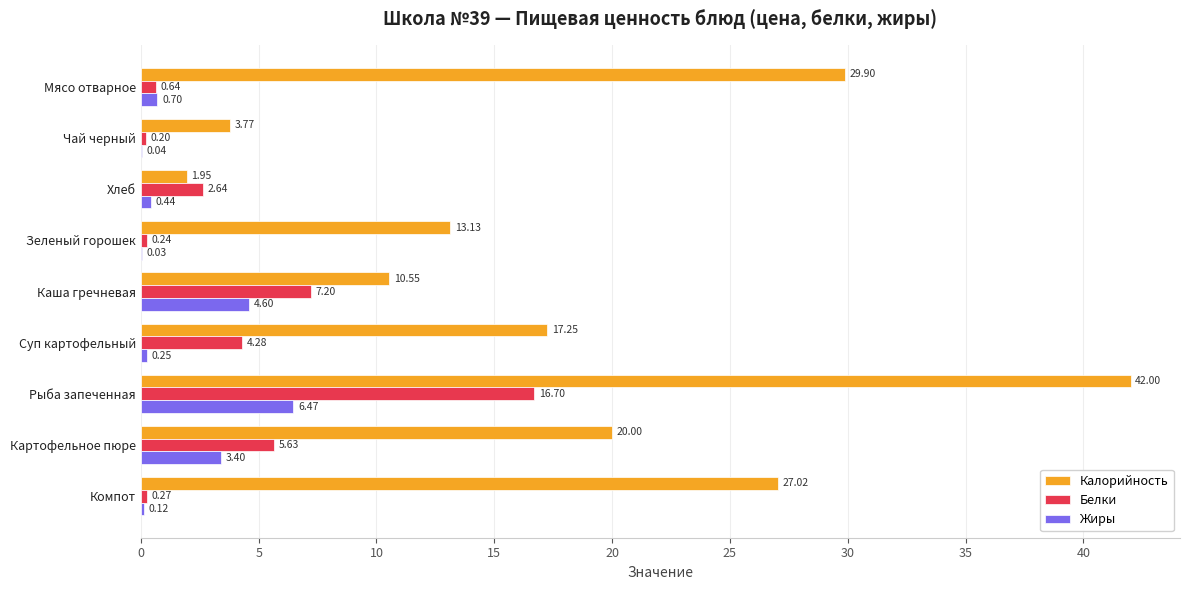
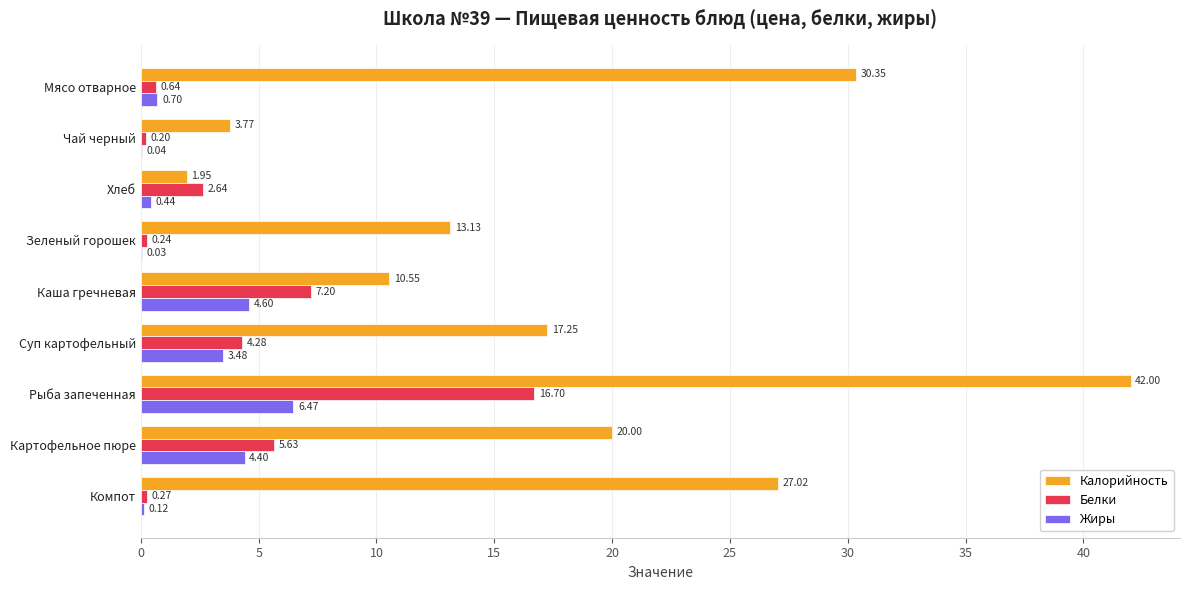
Калорийность, Мясо отварное: 29.90 -> 30.35
Жиры, Суп картофельный: 0.25 -> 3.48
Жиры, Картофельное пюре: 3.40 -> 4.40
